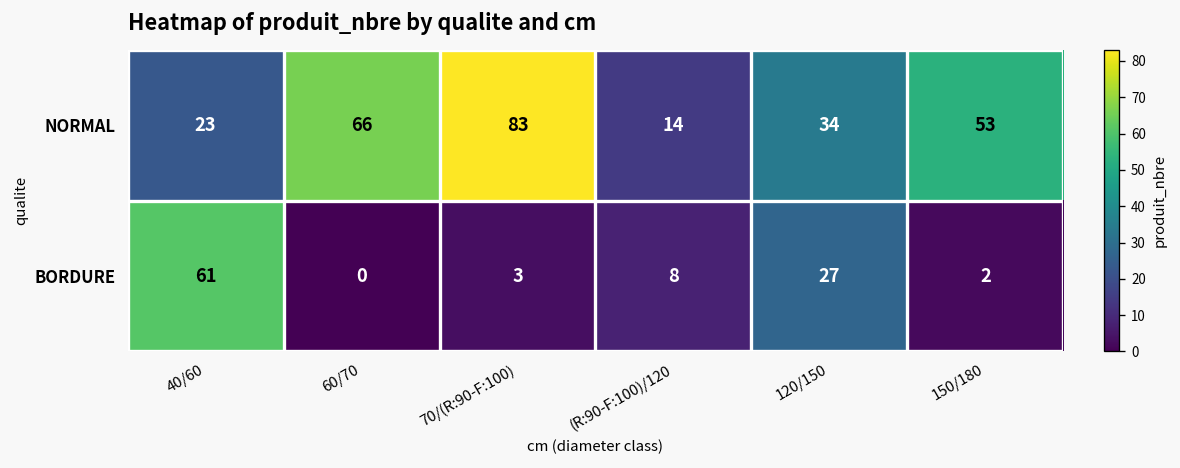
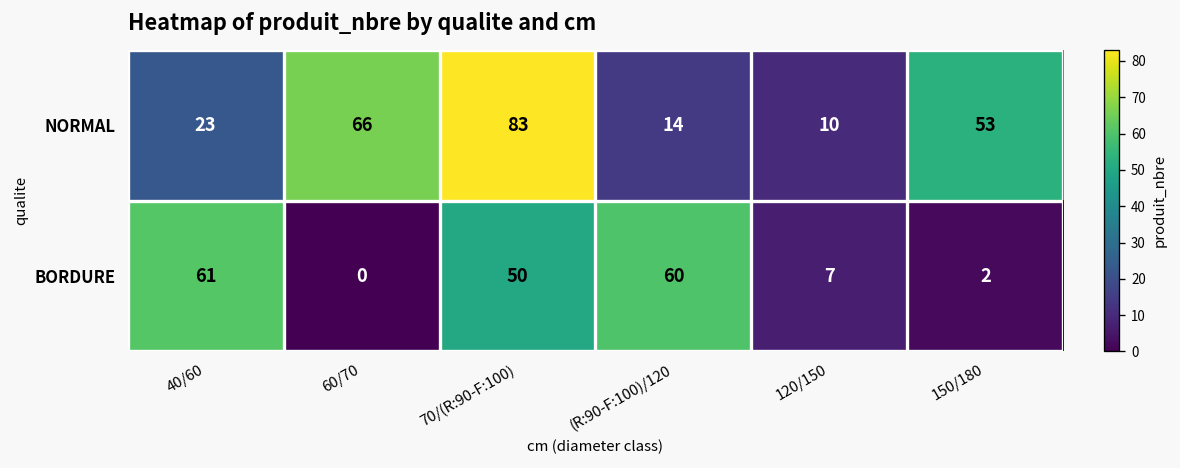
NORMAL, 120/150: 34 -> 10
BORDURE, 70/(R:90-F:100): 3 -> 50
BORDURE, (R:90-F:100)/120: 8 -> 60
BORDURE, 120/150: 27 -> 7
